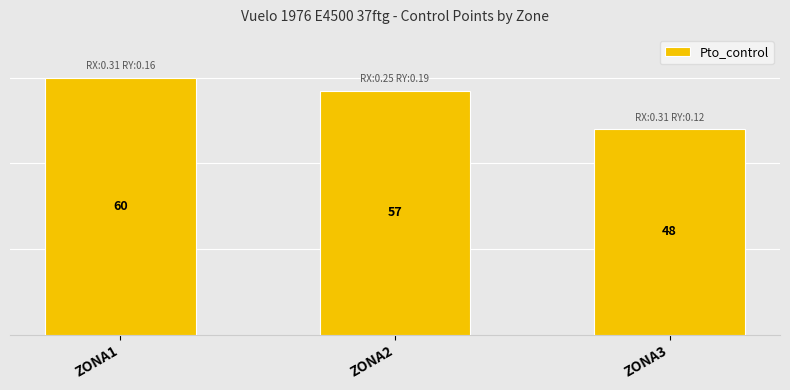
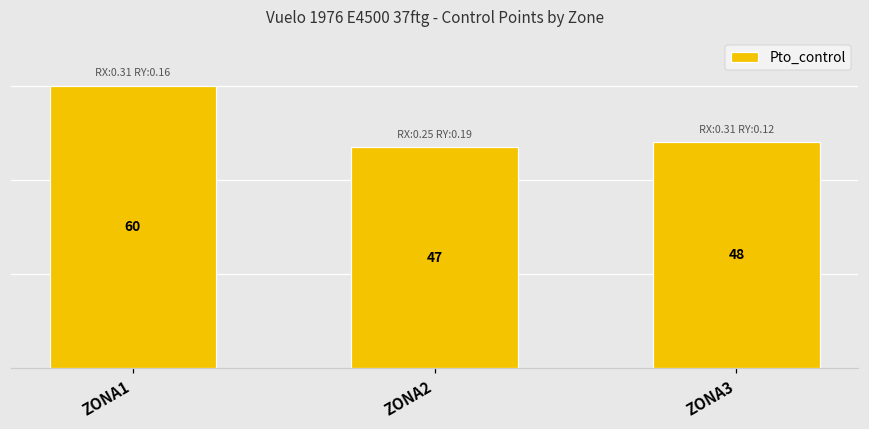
ZONA2: 57 -> 47
